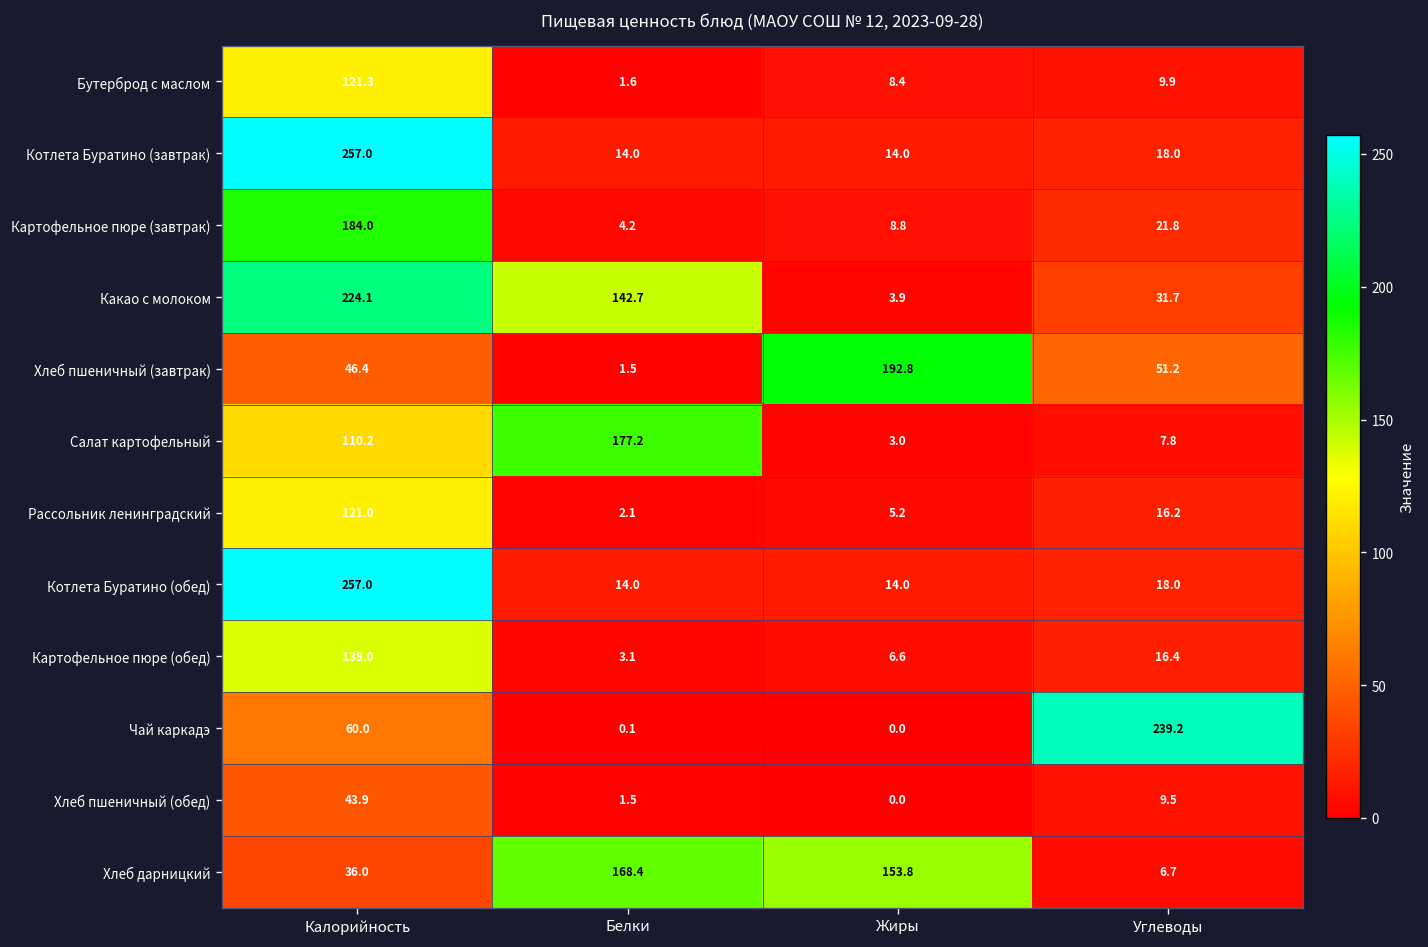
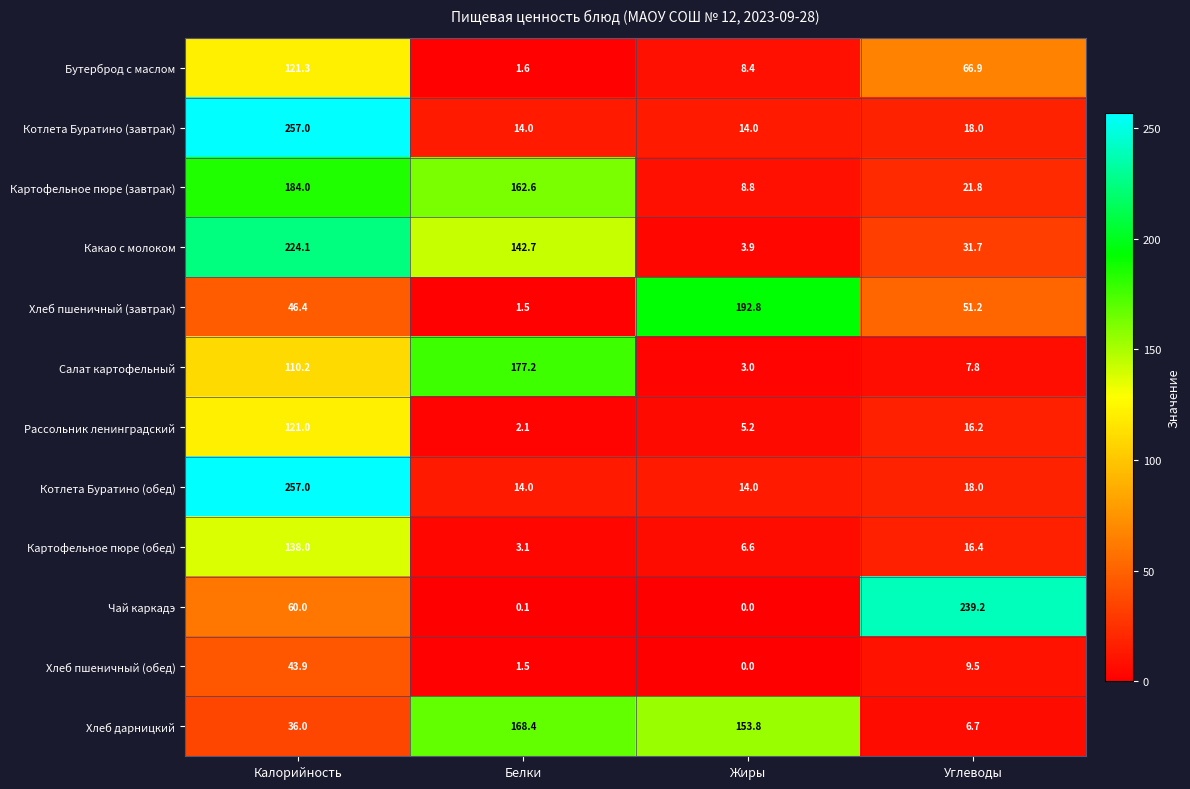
Бутерброд с маслом, Углеводы: 9.9 -> 66.9
Картофельное пюре (завтрак), Белки: 4.2 -> 162.6
